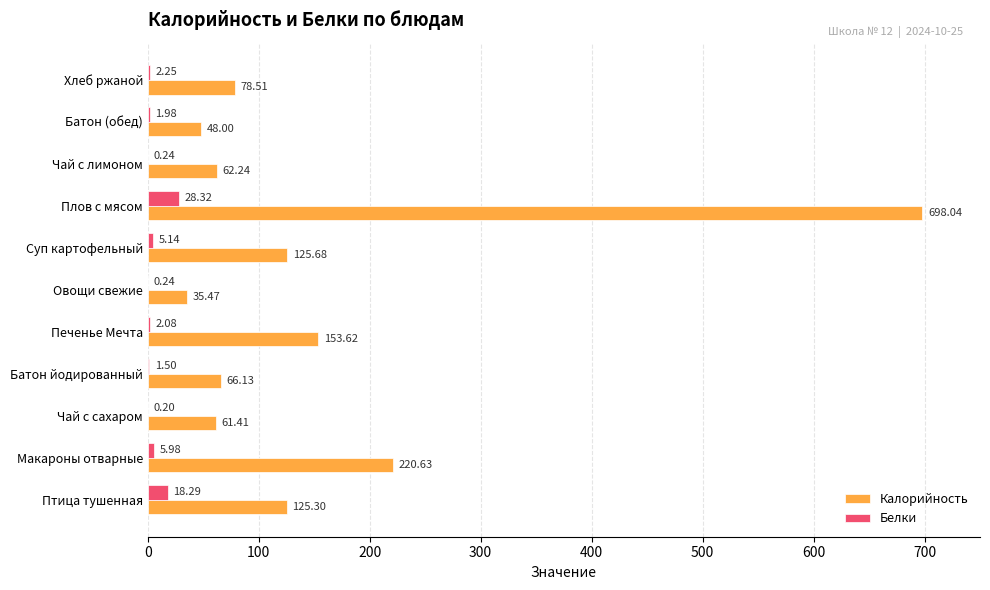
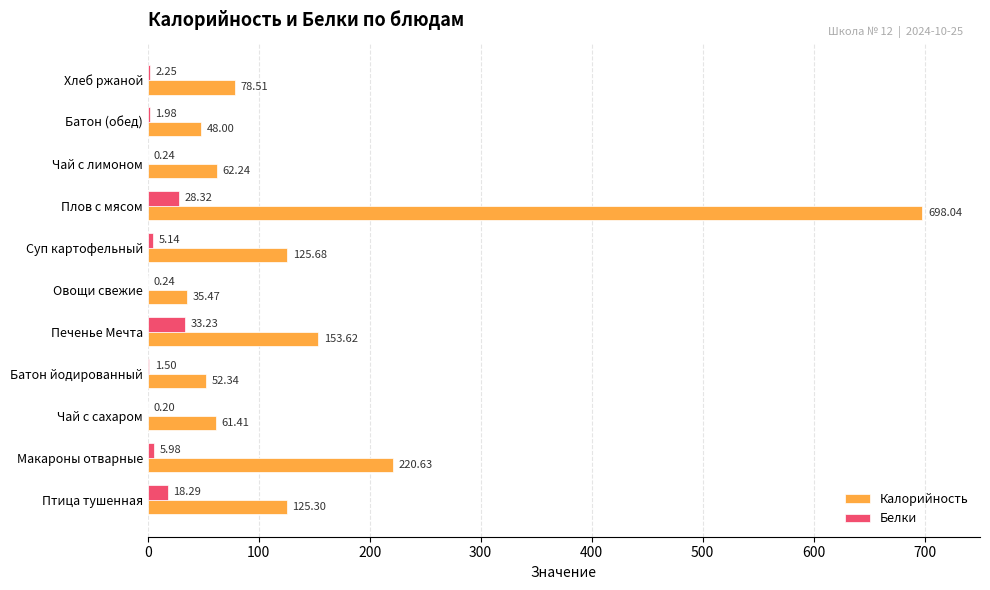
Белки, Печенье Мечта: 2.08 -> 33.23
Калорийность, Батон йодированный: 66.13 -> 52.34
